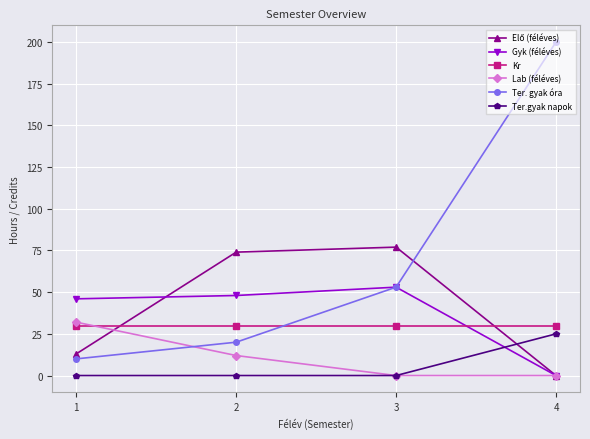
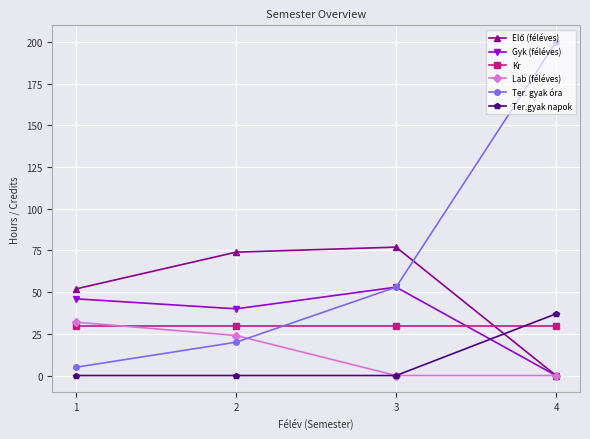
Elő (féléves), 1: 13 -> 52
Ter. gyak óra, 1: 10 -> 5
Gyk (féléves), 2: 48 -> 40
Lab (féléves), 2: 12 -> 24
Ter.gyak napok, 4: 25 -> 37
